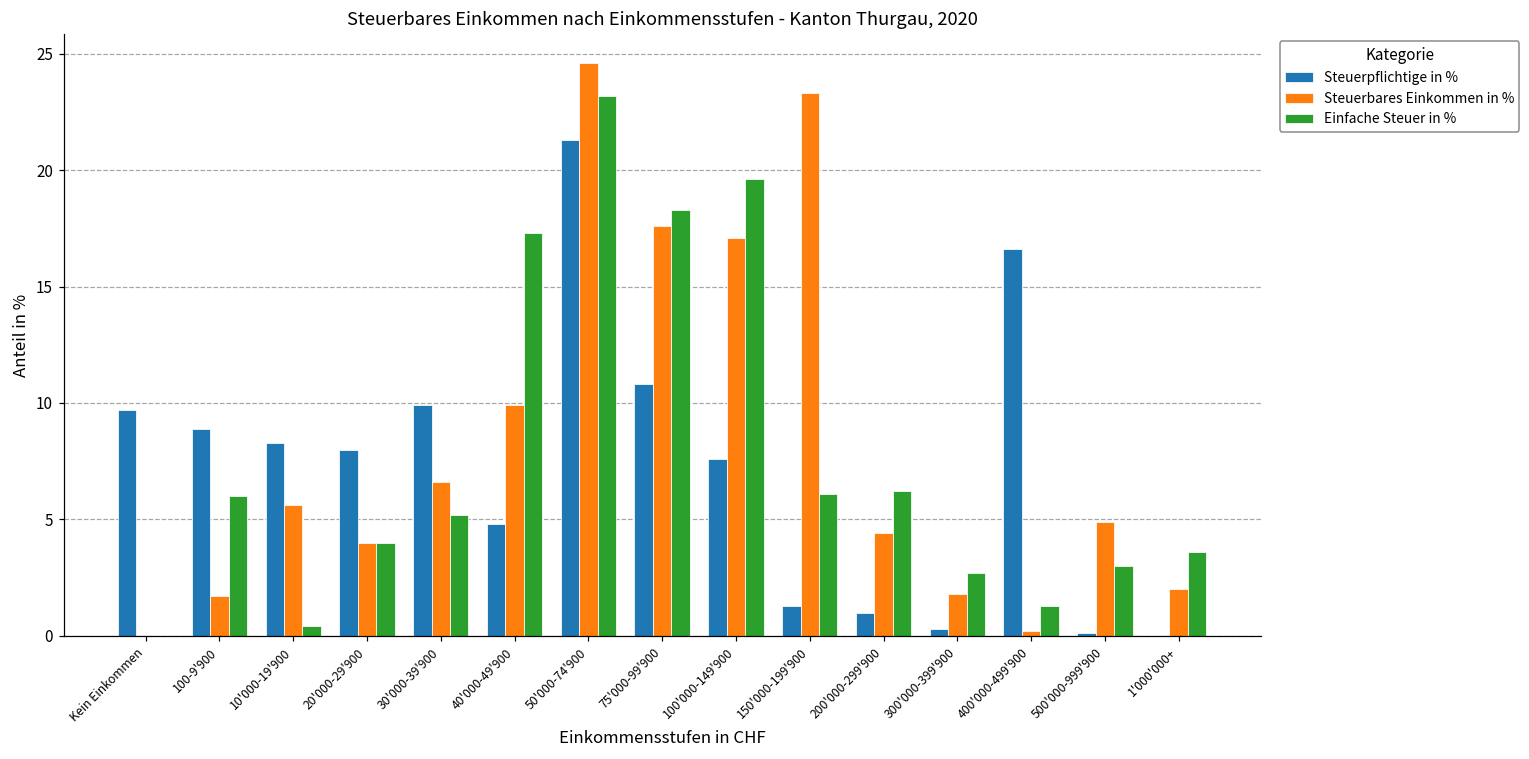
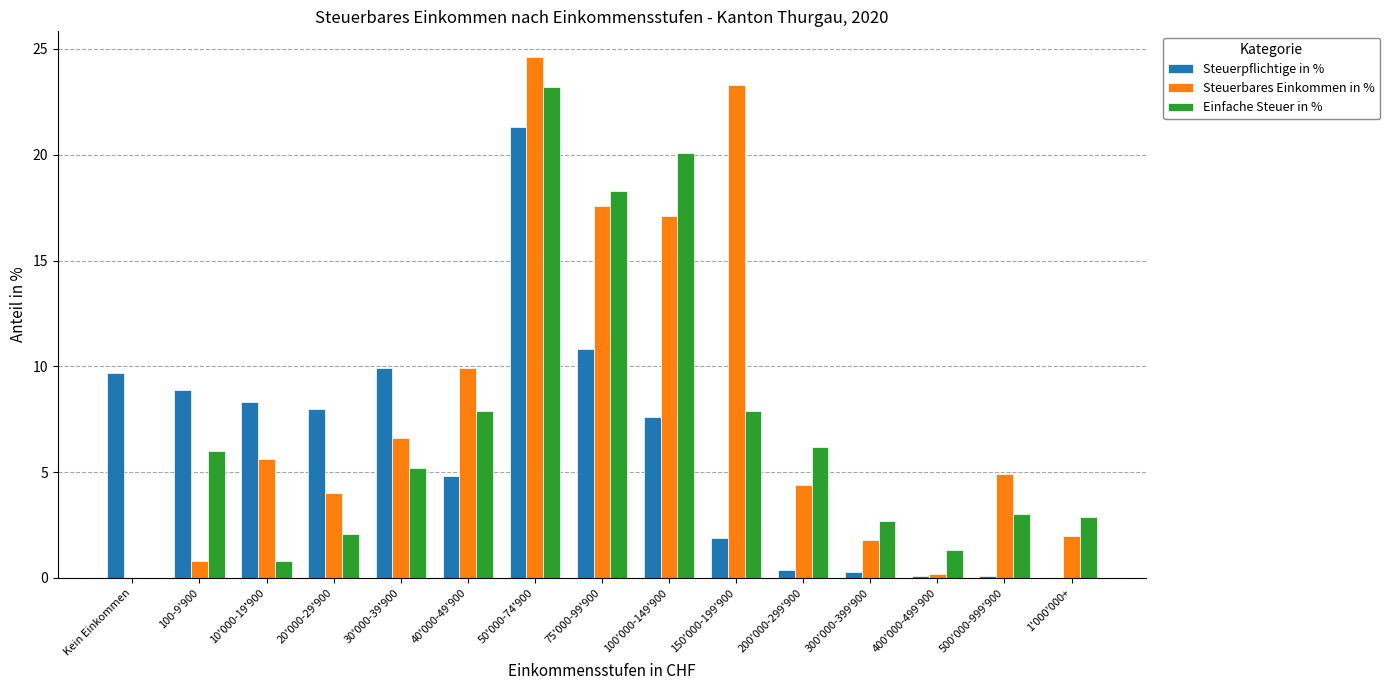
Steuerbares Einkommen in %, 100-9'900: 1.7 -> 0.8
Einfache Steuer in %, 10'000-19'900: 0.4 -> 0.8
Einfache Steuer in %, 20'000-29'900: 4.0 -> 2.1
Einfache Steuer in %, 40'000-49'900: 17.3 -> 7.9
Einfache Steuer in %, 100'000-149'900: 19.6 -> 20.1
Steuerpflichtige in %, 150'000-199'900: 1.3 -> 1.9
Einfache Steuer in %, 150'000-199'900: 6.1 -> 7.9
Steuerpflichtige in %, 200'000-299'900: 1.0 -> 0.4
Steuerpflichtige in %, 400'000-499'900: 16.6 -> 0.1
Einfache Steuer in %, 1'000'000+: 3.6 -> 2.9
